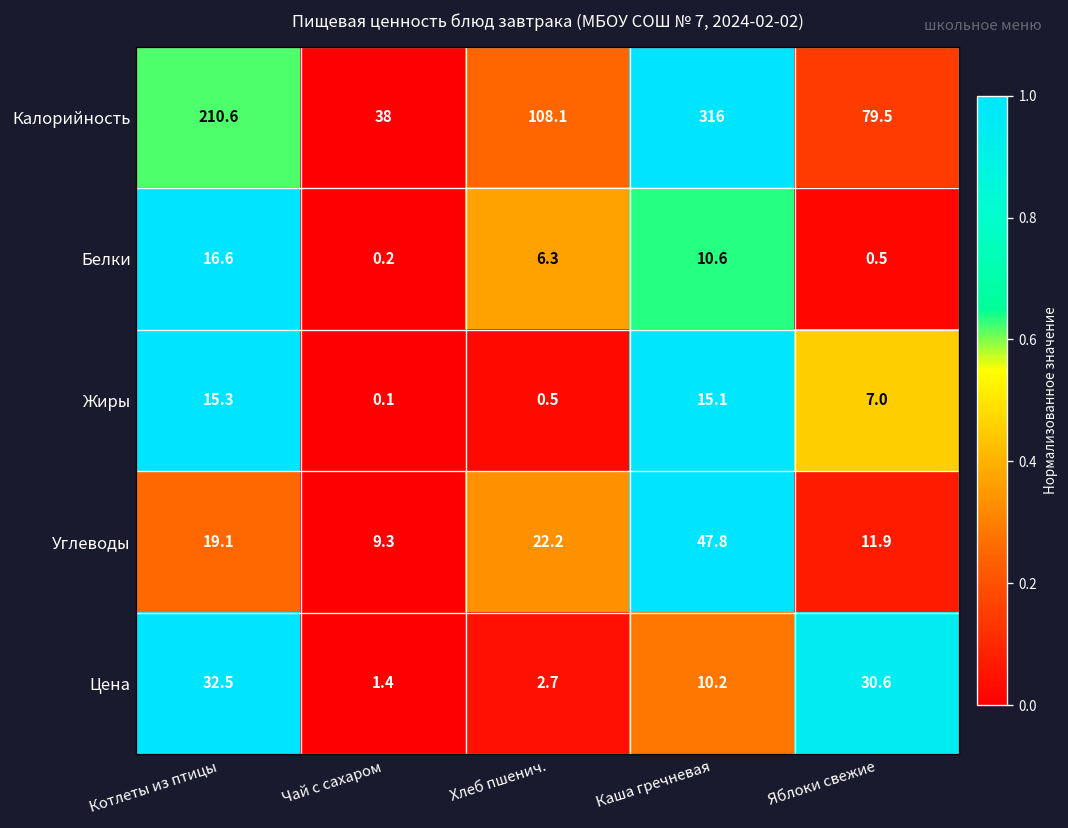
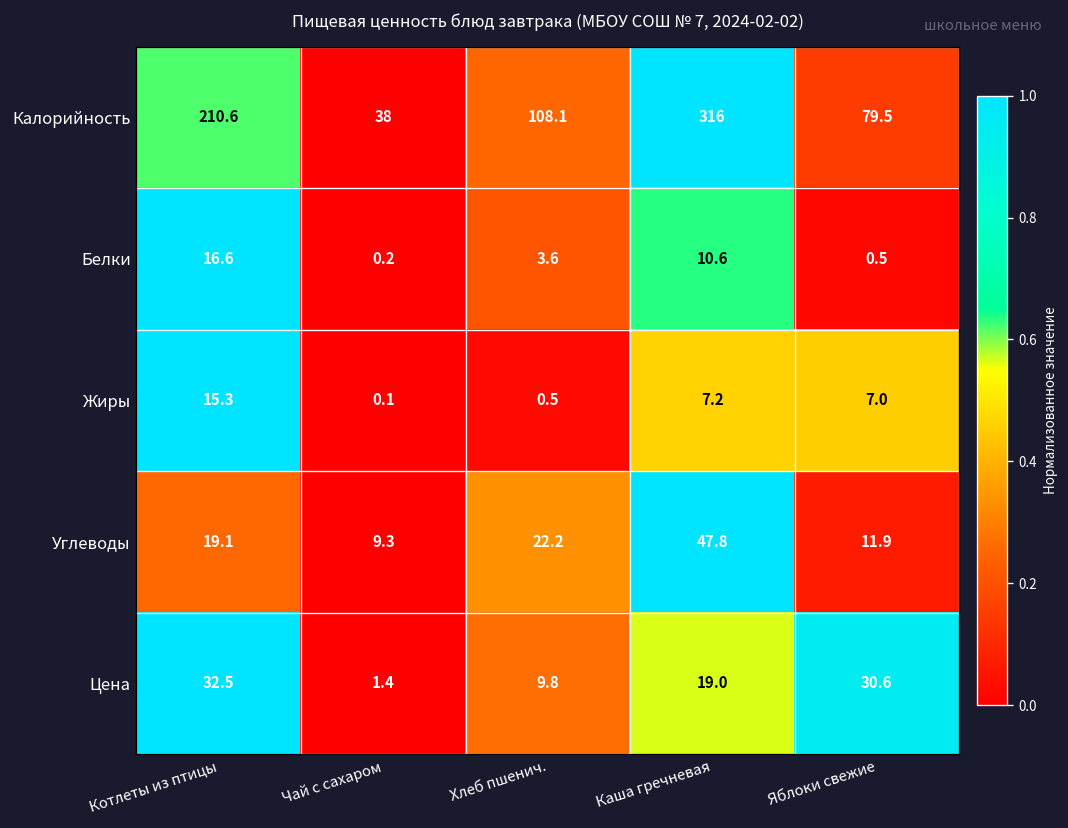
Белки, Хлеб пшенич.: 6.3 -> 3.6
Жиры, Каша гречневая: 15.1 -> 7.2
Цена, Хлеб пшенич.: 2.7 -> 9.8
Цена, Каша гречневая: 10.2 -> 19.0
